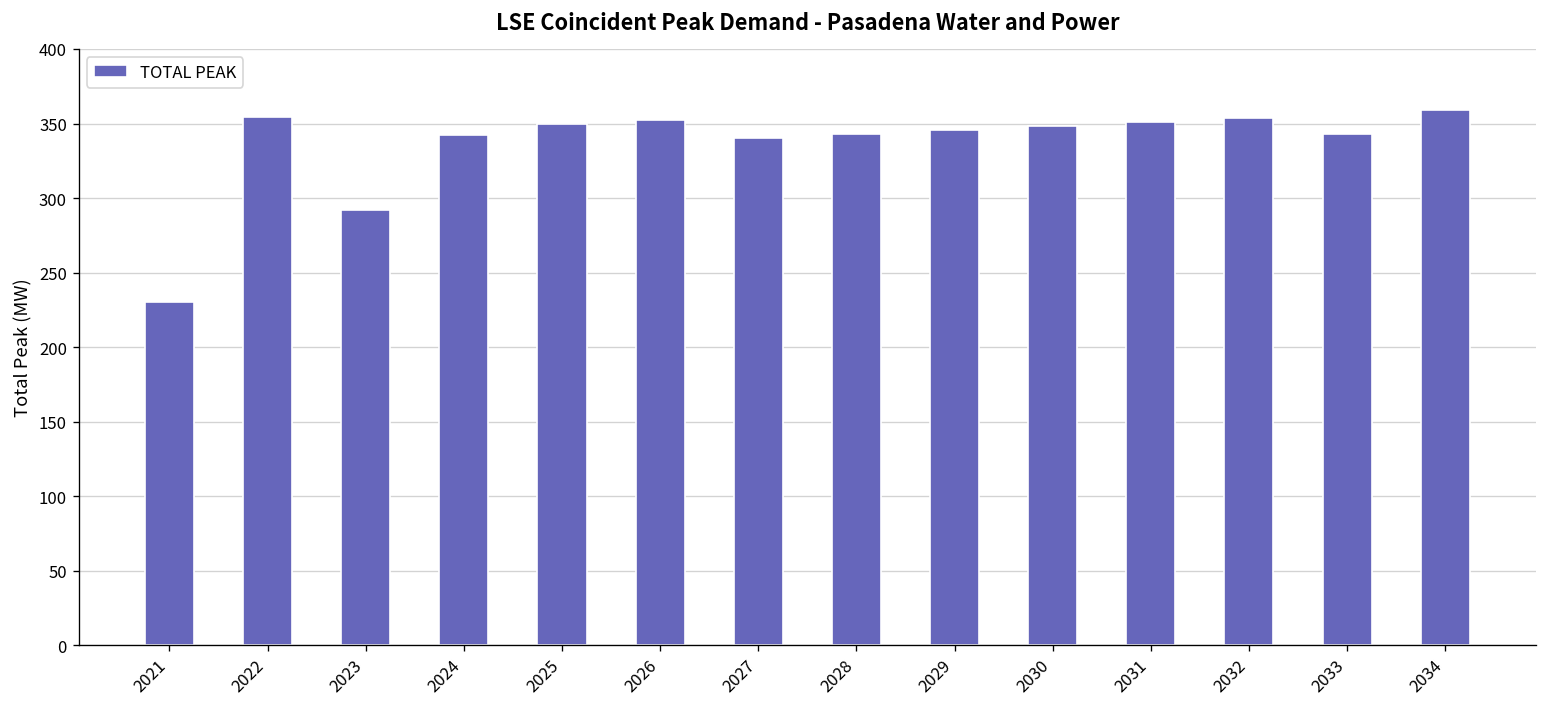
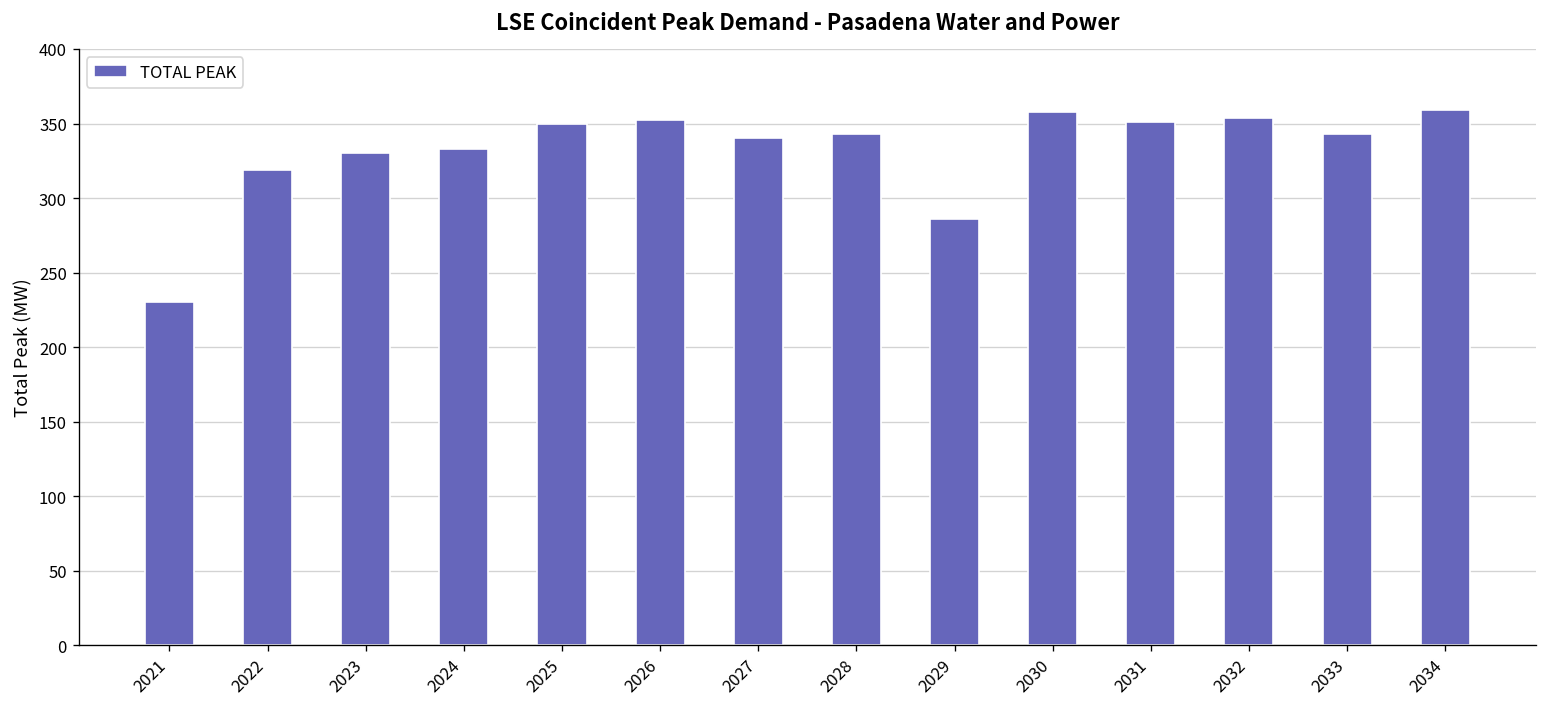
2022: 354 -> 319
2023: 292 -> 330
2024: 342 -> 333
2029: 346 -> 286
2030: 348 -> 358
